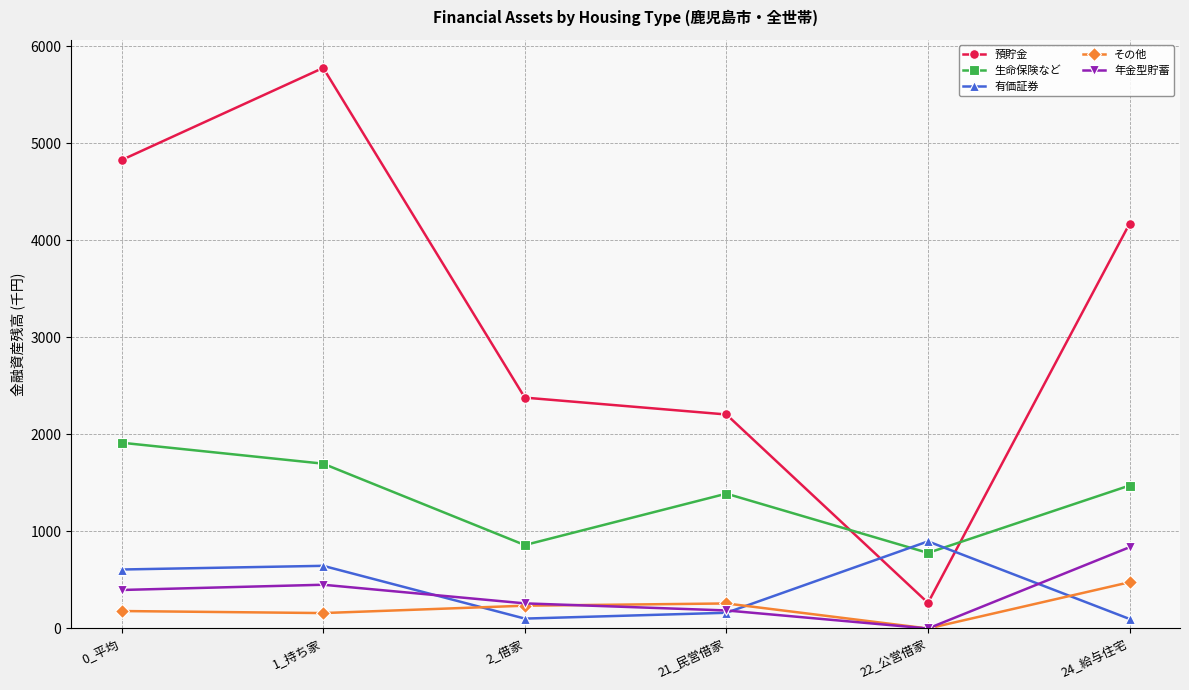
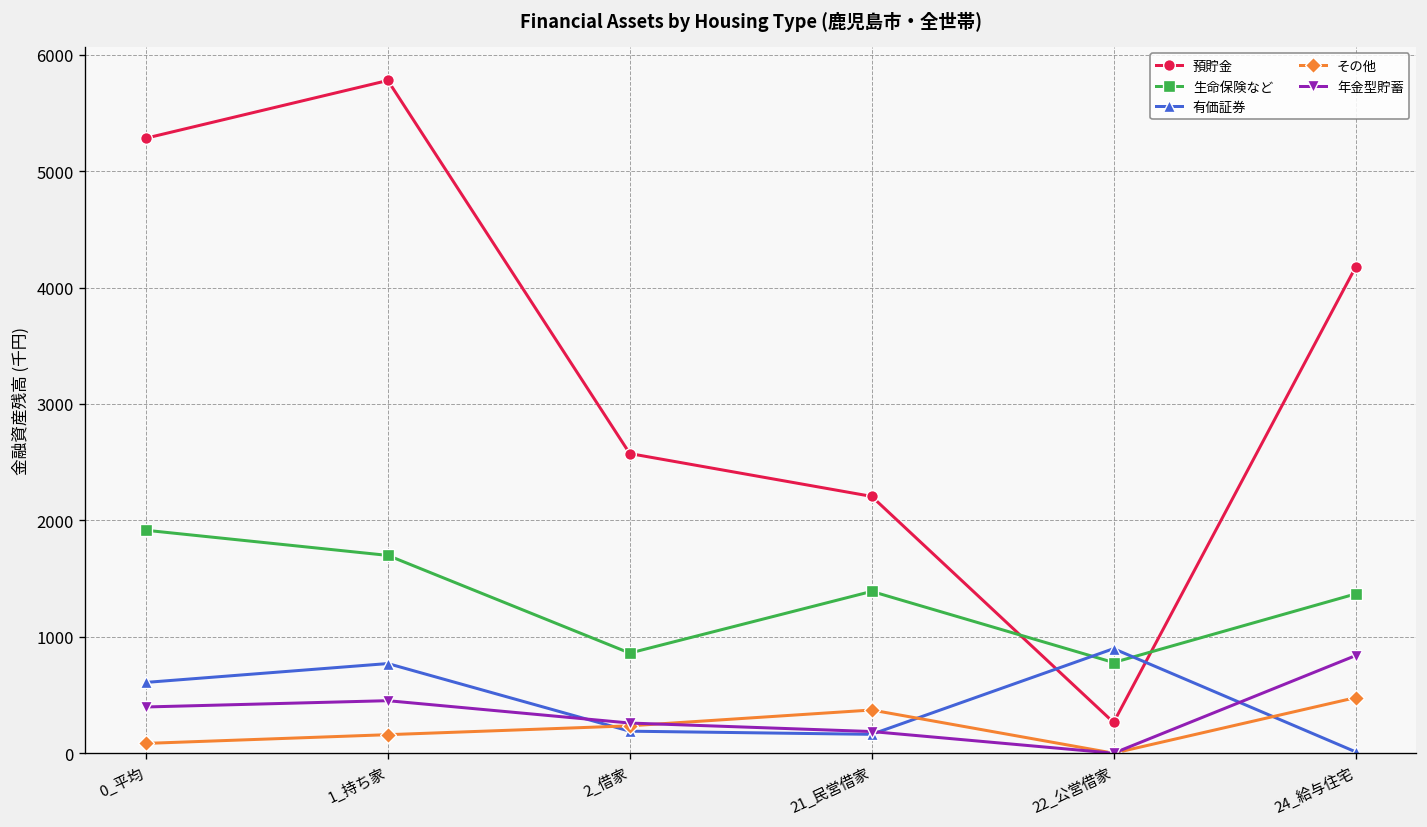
預貯金, 0_平均: 4800 -> 5300
その他, 0_平均: 200 -> 100
有価証券, 1_持ち家: 600 -> 800
預貯金, 2_借家: 2400 -> 2600
有価証券, 2_借家: 100 -> 200
その他, 21_民営借家: 300 -> 400
生命保険など, 24_給与住宅: 1500 -> 1400
有価証券, 24_給与住宅: 100 -> 0
